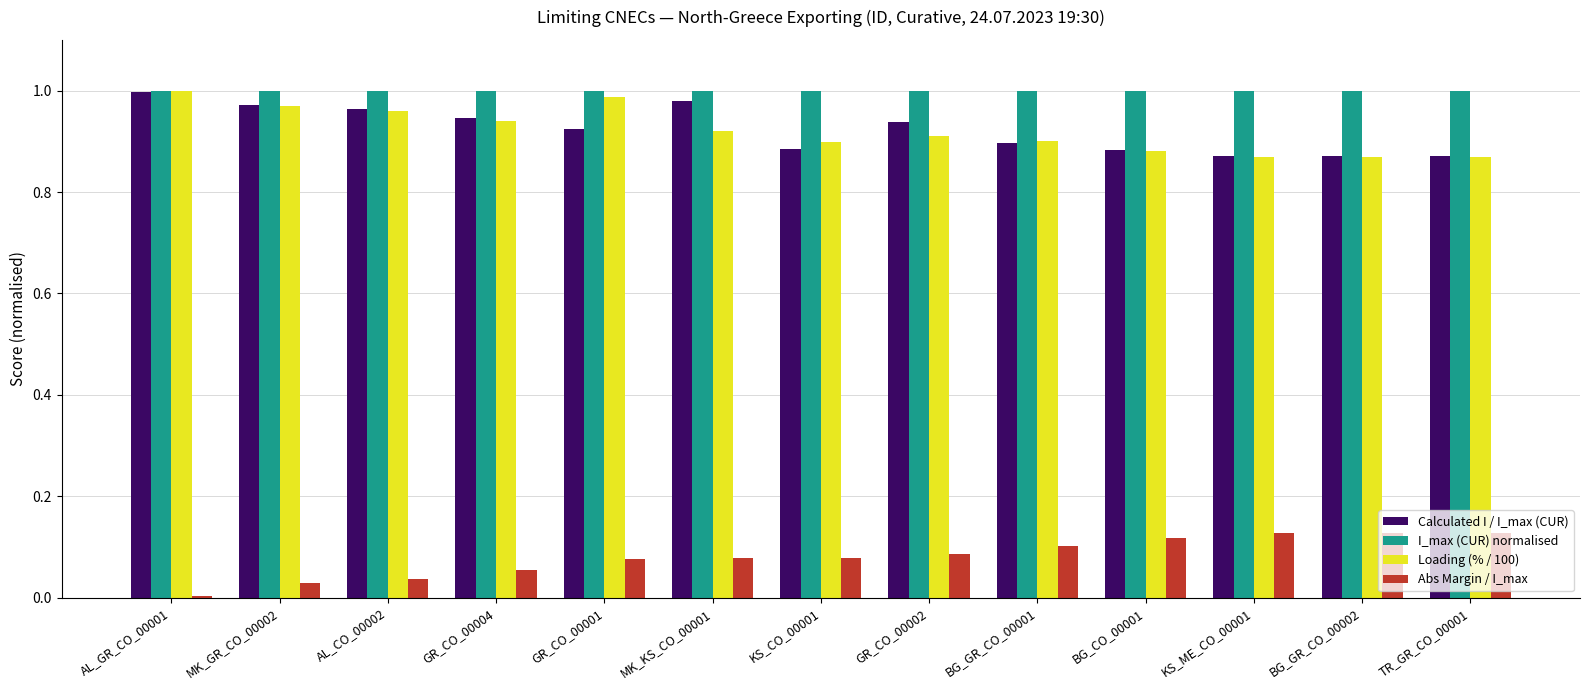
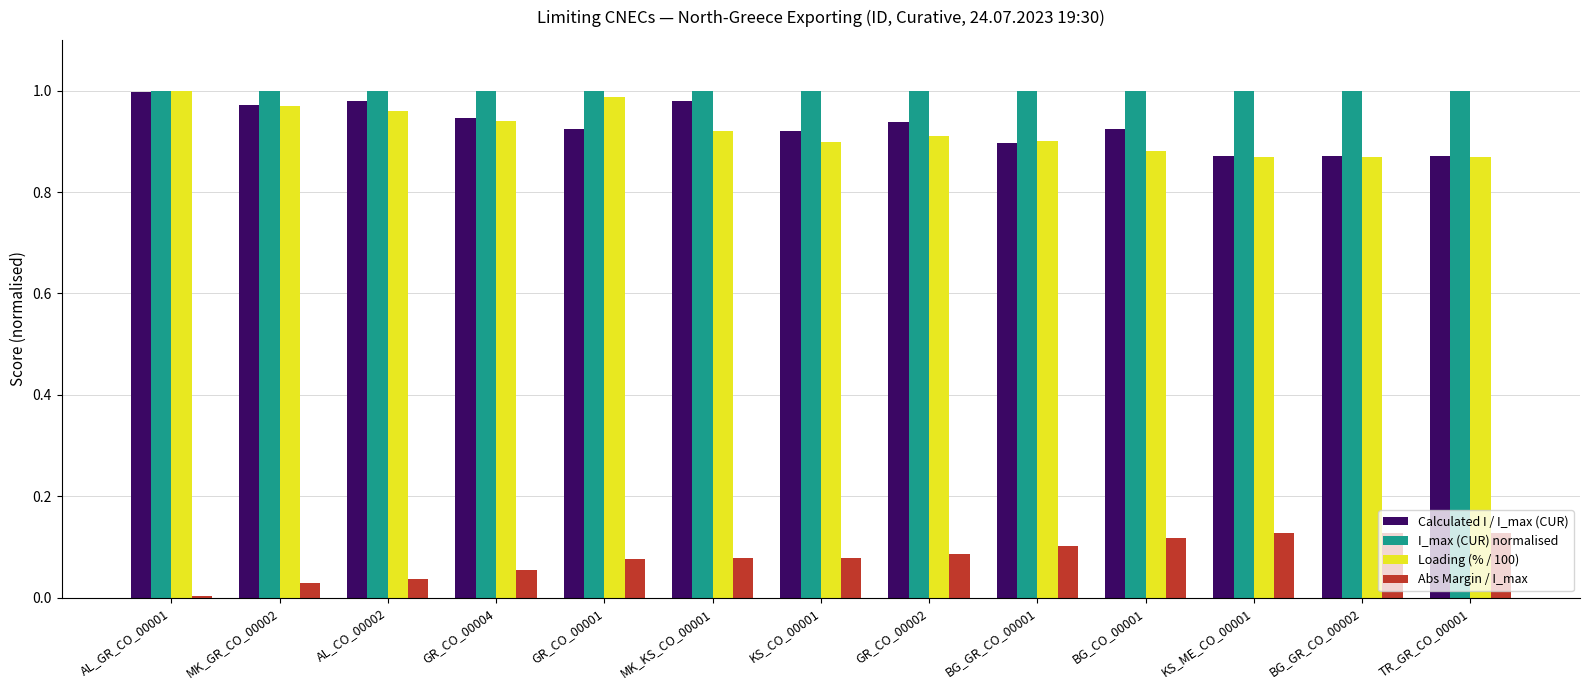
Calculated I / I_max (CUR), AL_CO_00002: 0.96 -> 0.98
Calculated I / I_max (CUR), KS_CO_00001: 0.88 -> 0.92
Calculated I / I_max (CUR), BG_CO_00001: 0.88 -> 0.92
